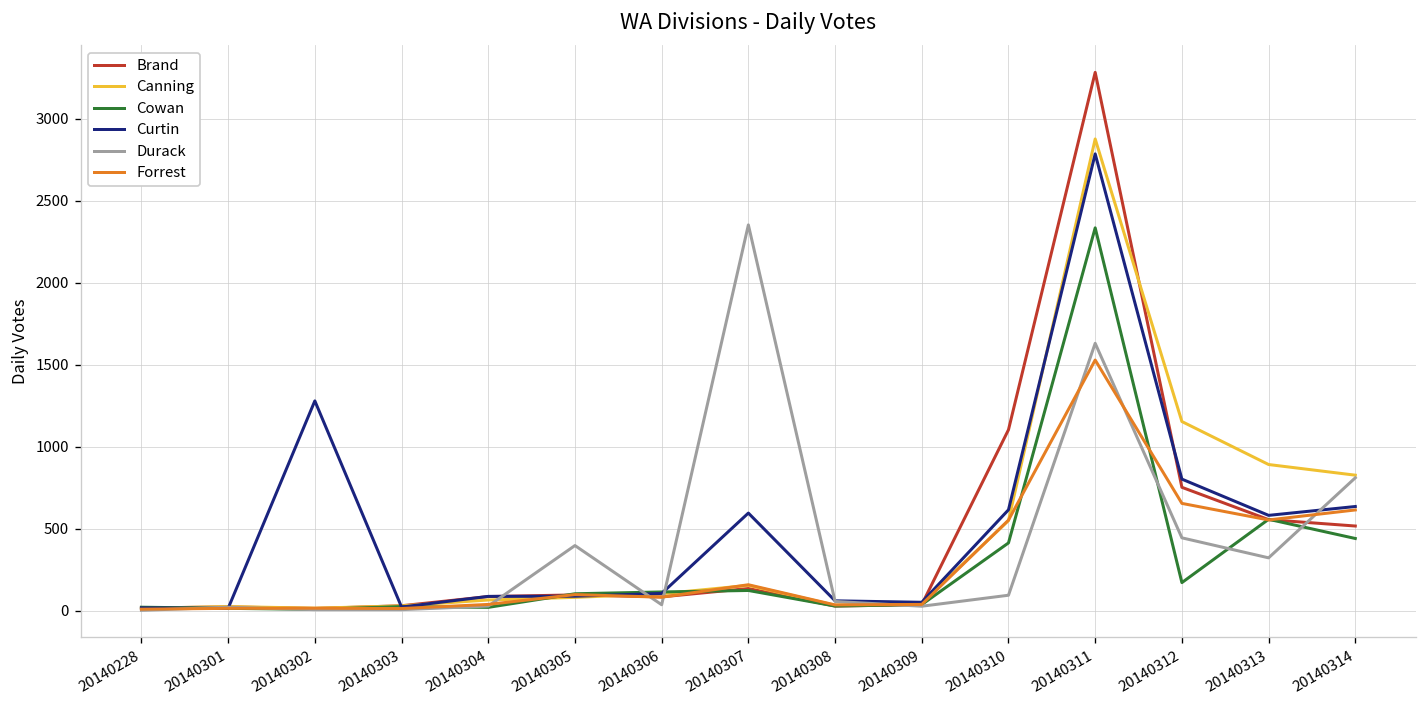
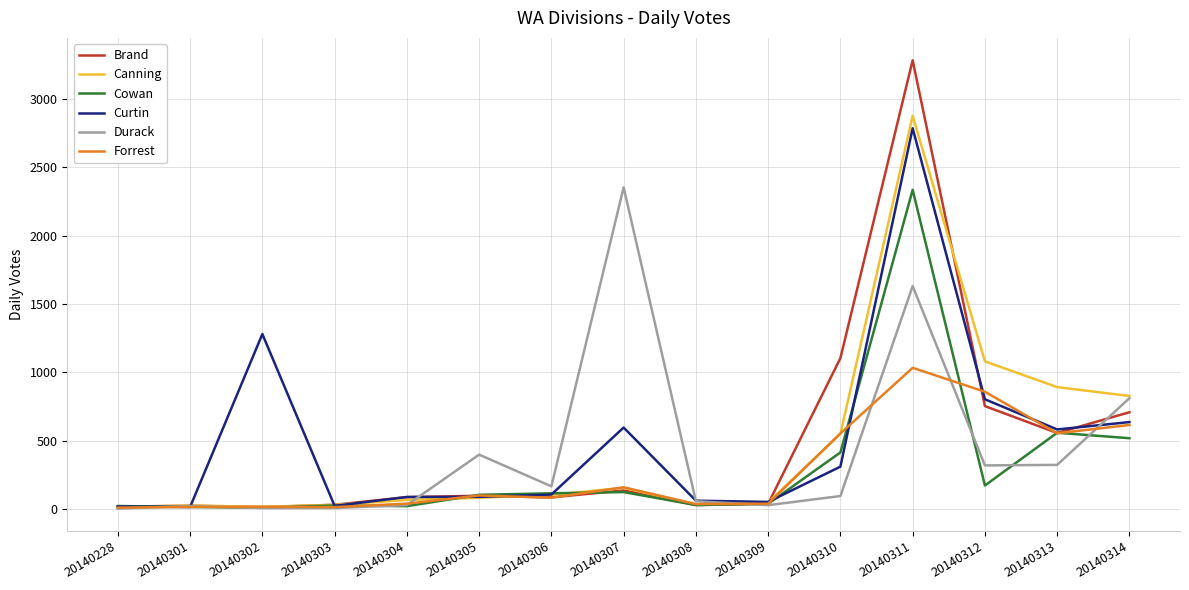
Durack, 20140306: 40 -> 170
Curtin, 20140310: 620 -> 310
Forrest, 20140311: 1530 -> 1030
Canning, 20140312: 1150 -> 1080
Durack, 20140312: 450 -> 320
Forrest, 20140312: 660 -> 860
Brand, 20140314: 520 -> 710
Cowan, 20140314: 440 -> 520
